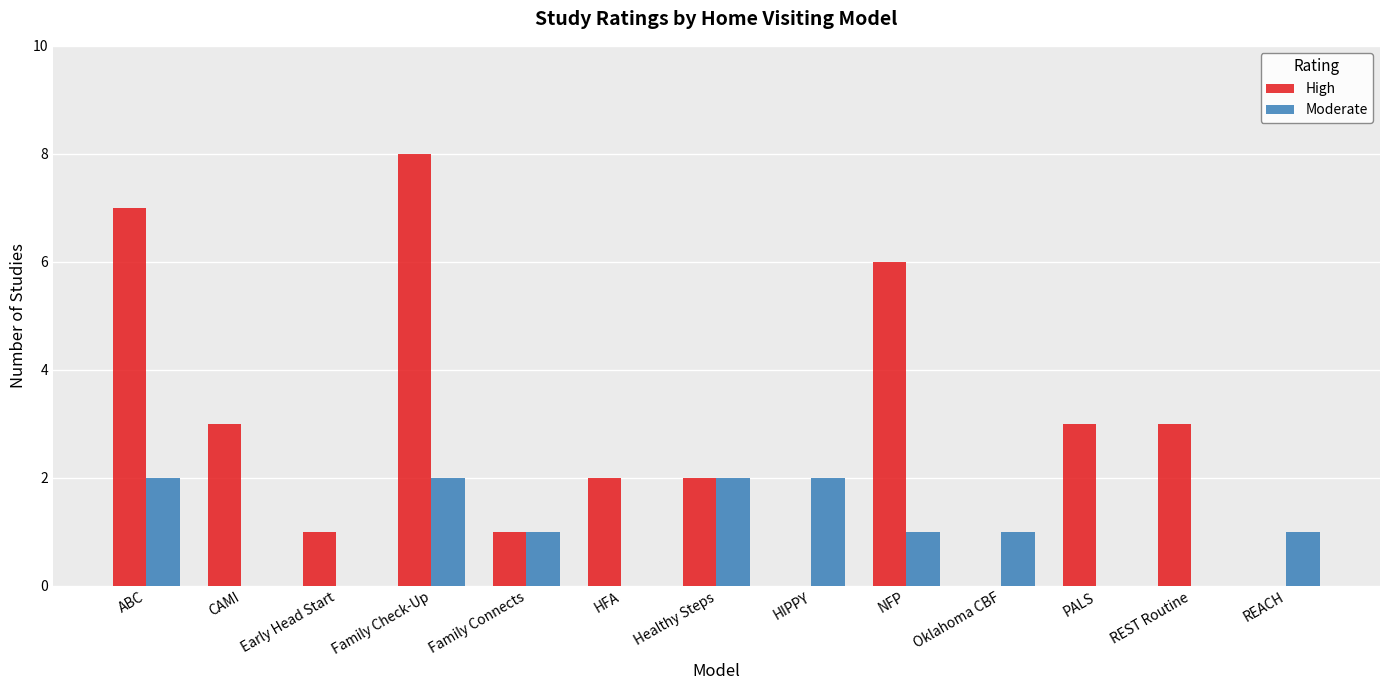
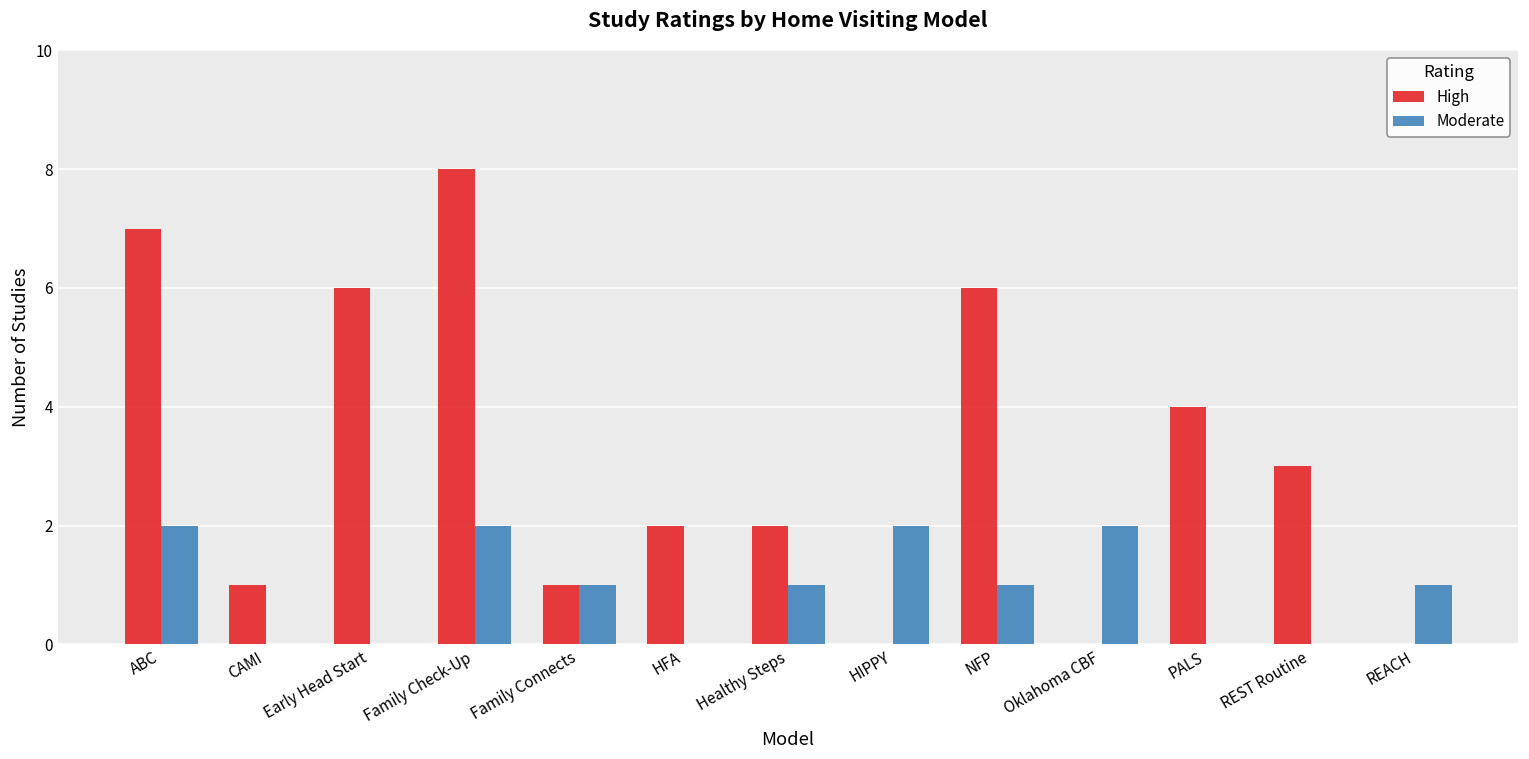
High, CAMI: 3 -> 1
High, Early Head Start: 1 -> 6
Moderate, Healthy Steps: 2 -> 1
Moderate, Oklahoma CBF: 1 -> 2
High, PALS: 3 -> 4
